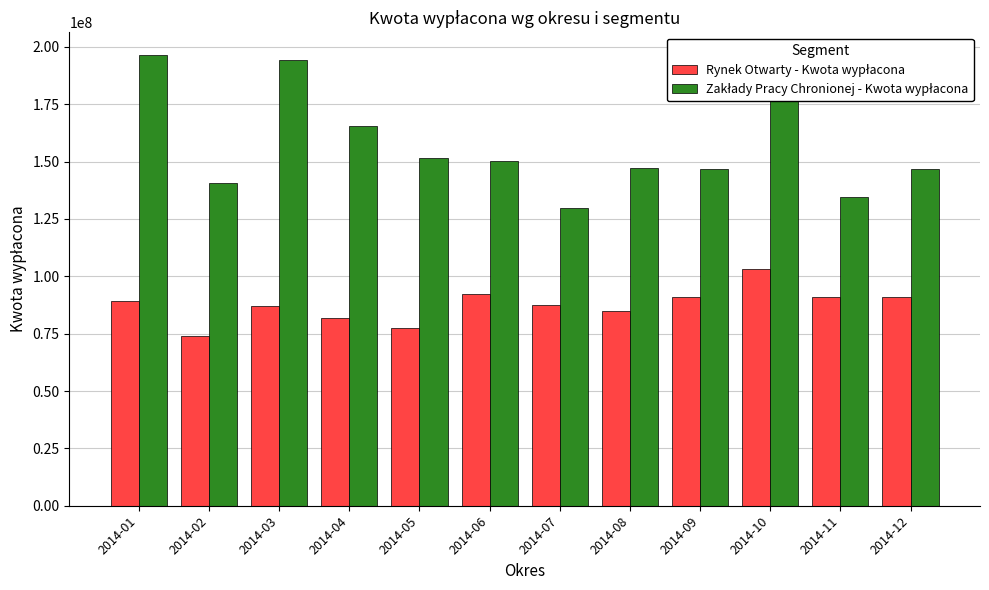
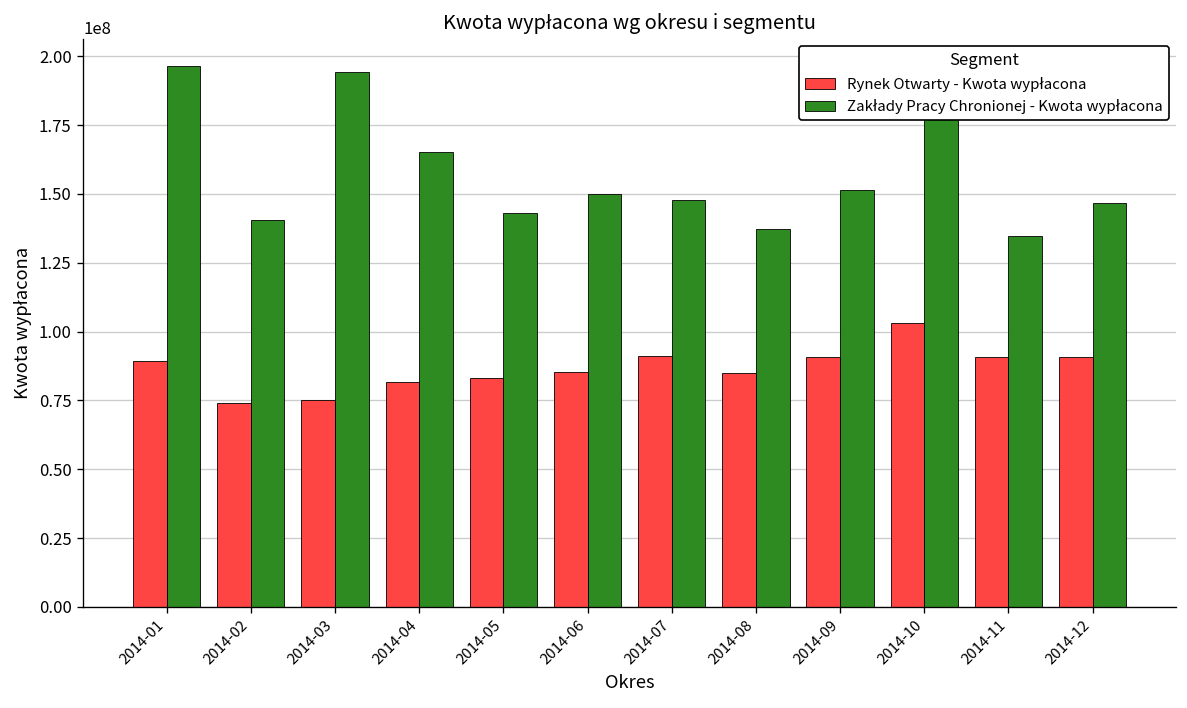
Rynek Otwarty - Kwota wypłacona, 2014-03: 87000000 -> 75000000
Rynek Otwarty - Kwota wypłacona, 2014-05: 77000000 -> 83000000
Zakłady Pracy Chronionej - Kwota wypłacona, 2014-05: 151000000 -> 143000000
Rynek Otwarty - Kwota wypłacona, 2014-06: 92000000 -> 85000000
Rynek Otwarty - Kwota wypłacona, 2014-07: 88000000 -> 91000000
Zakłady Pracy Chronionej - Kwota wypłacona, 2014-07: 130000000 -> 148000000
Zakłady Pracy Chronionej - Kwota wypłacona, 2014-08: 147000000 -> 137000000
Zakłady Pracy Chronionej - Kwota wypłacona, 2014-09: 147000000 -> 151000000
